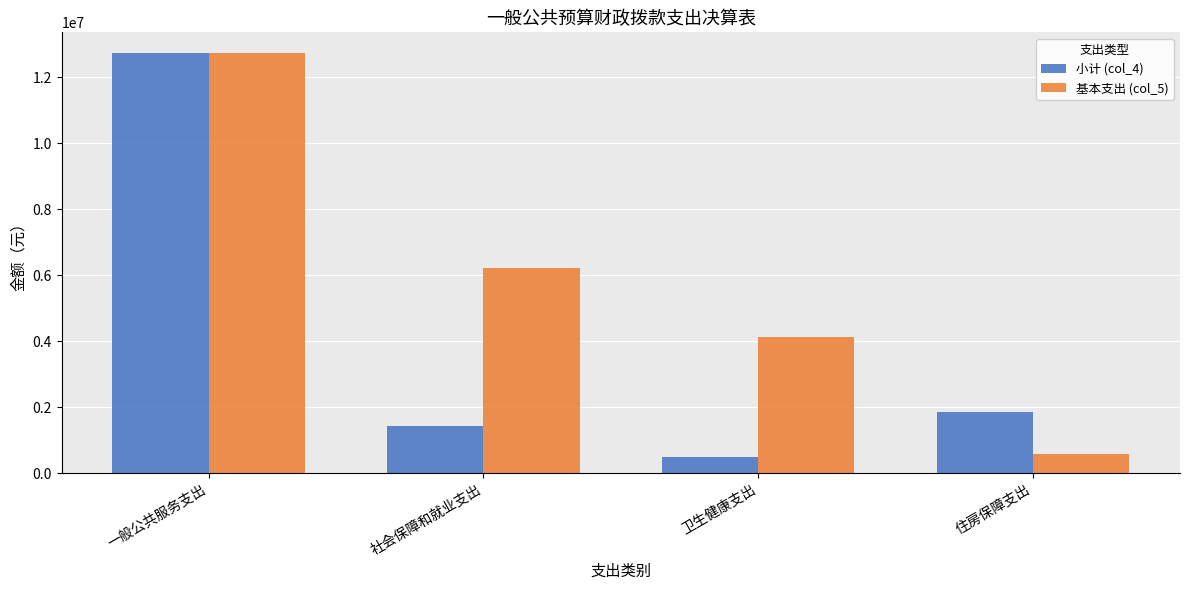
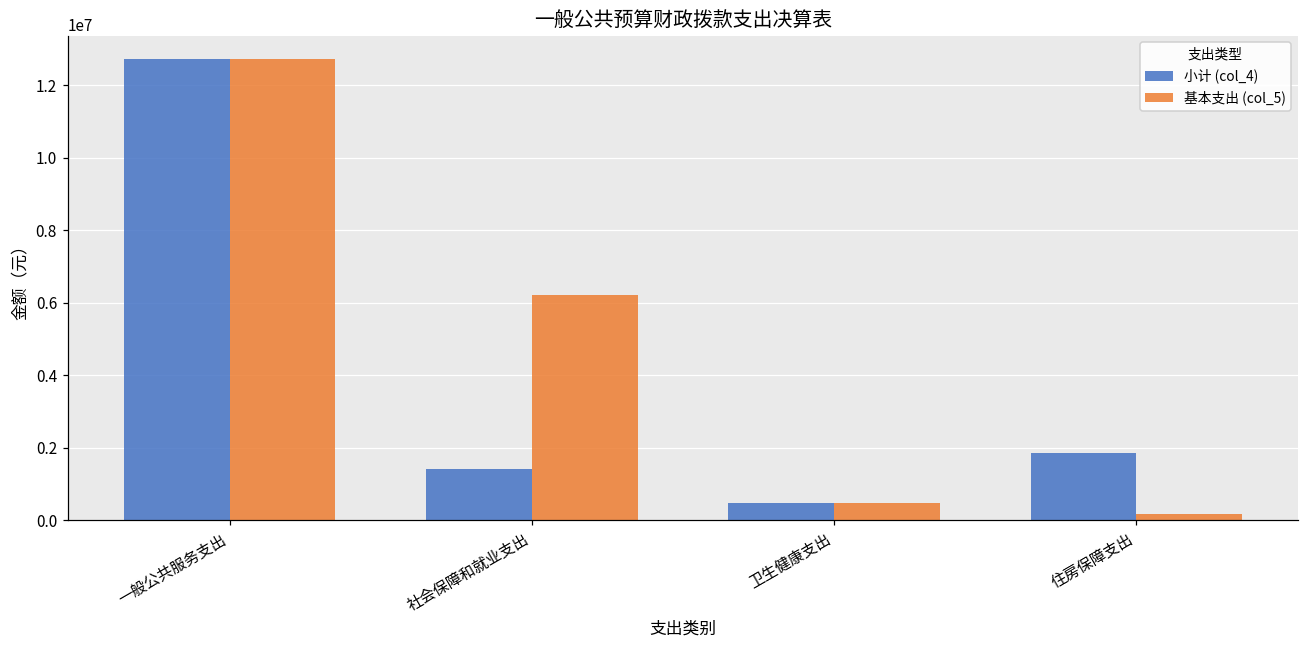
基本支出 (col_5), 卫生健康支出: 4100000 -> 500000
基本支出 (col_5), 住房保障支出: 600000 -> 200000
